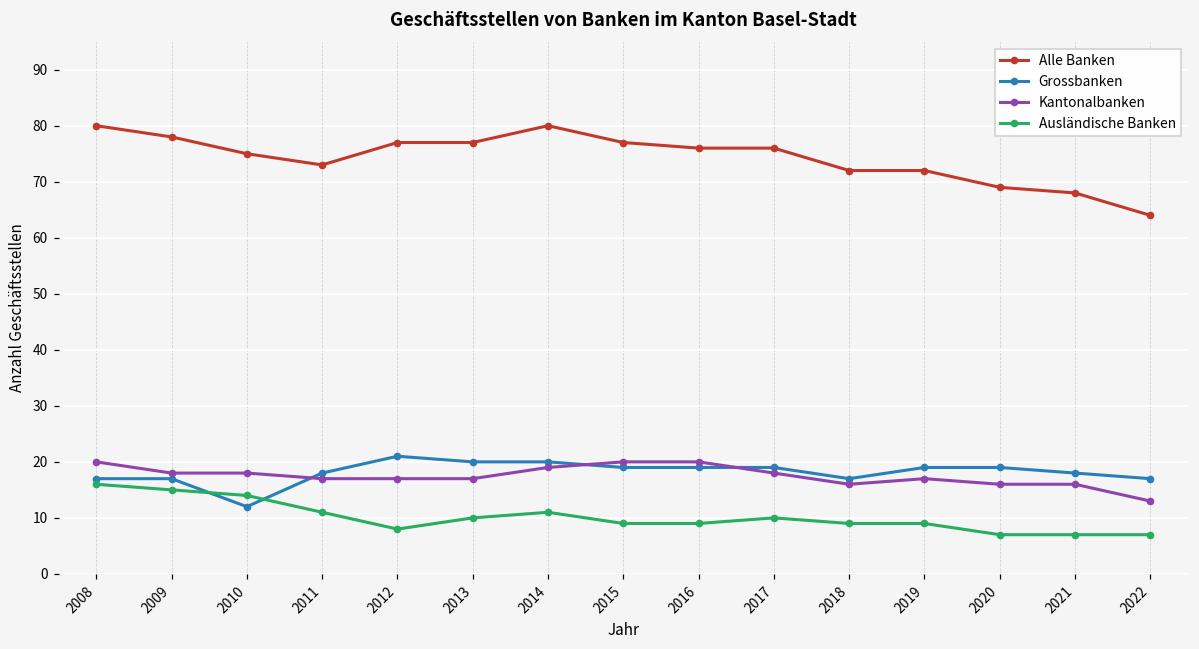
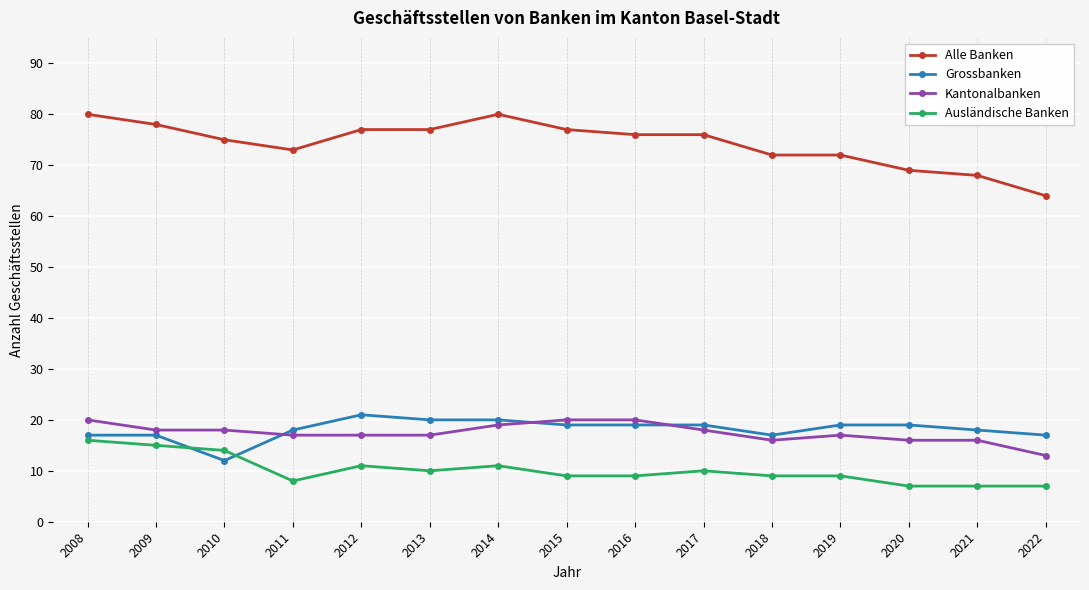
Ausländische Banken, 2011: 11 -> 8
Ausländische Banken, 2012: 8 -> 11
